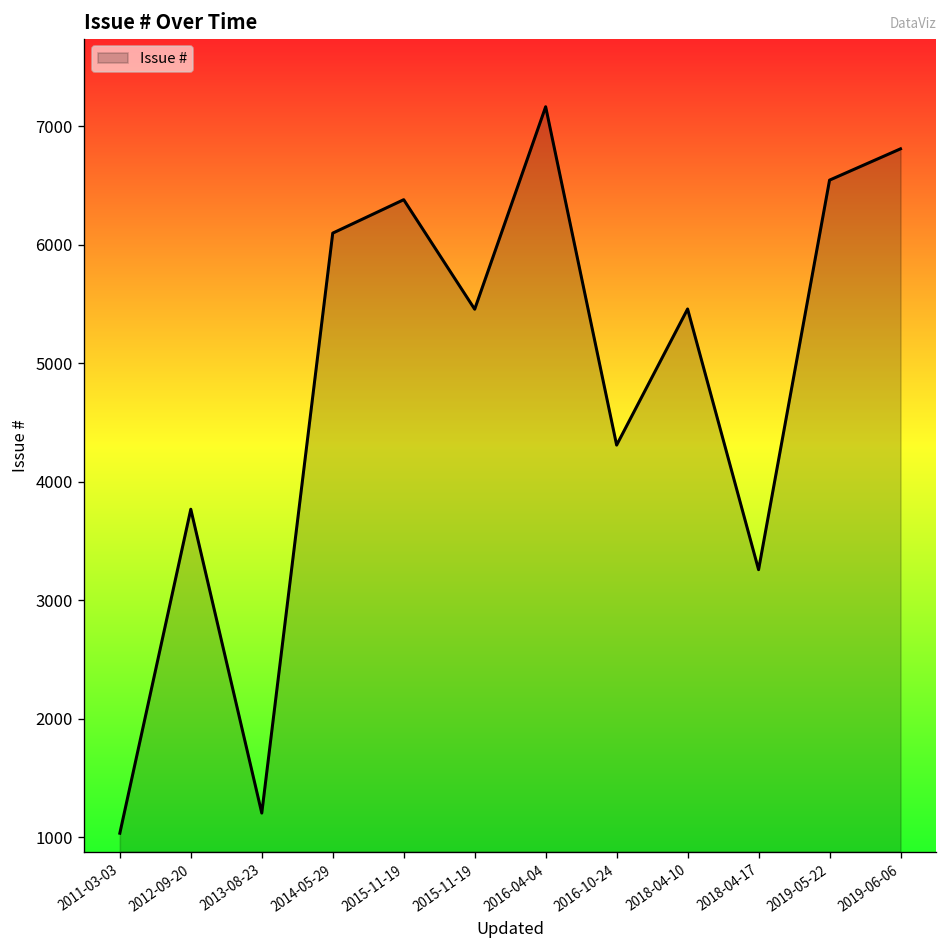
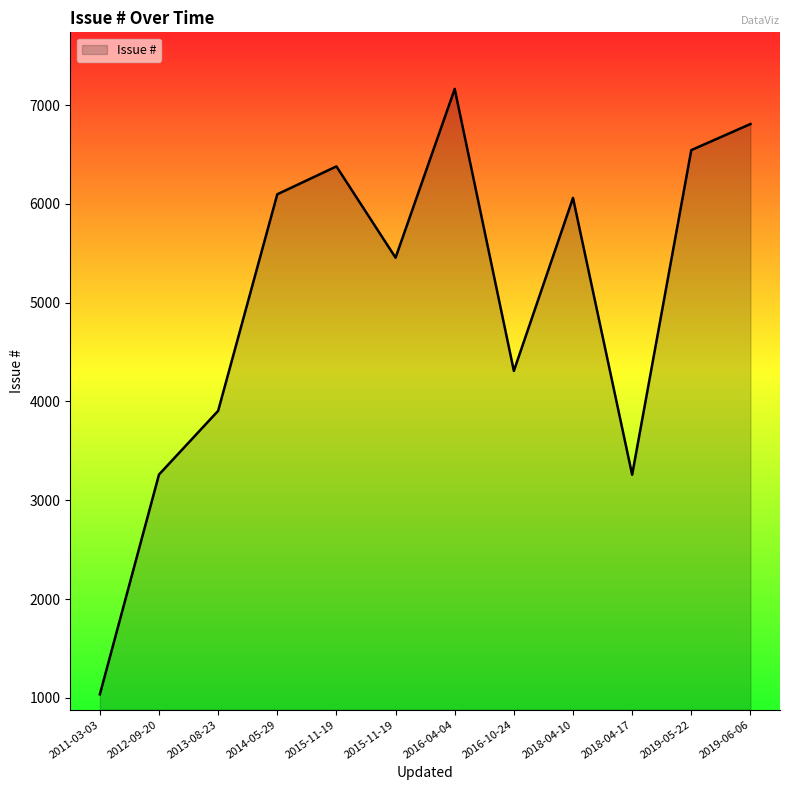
2012-09-20: 3800 -> 3300
2013-08-23: 1200 -> 3900
2018-04-10: 5500 -> 6100
